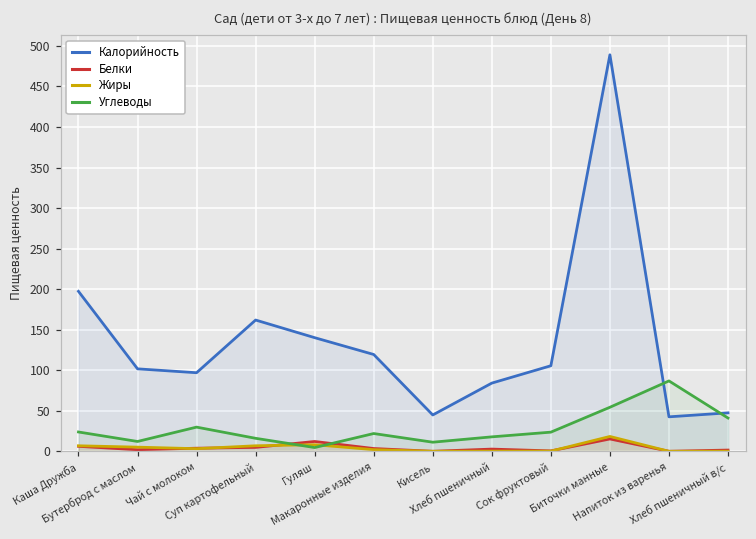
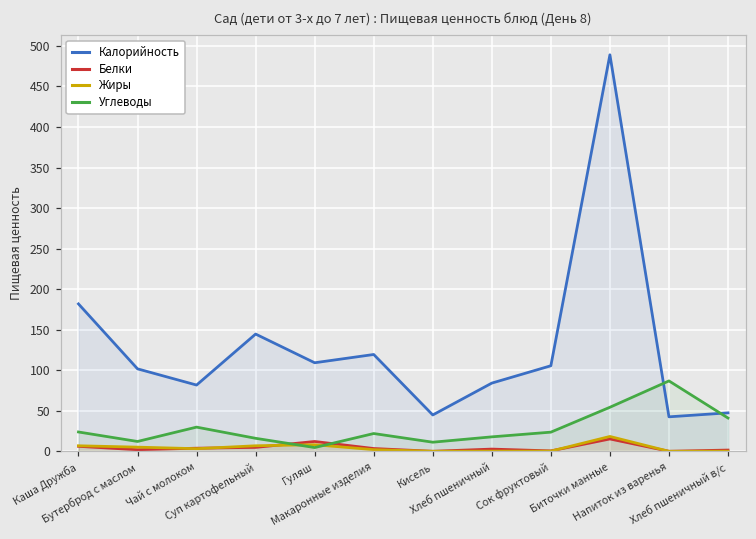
Калорийность, Каша Дружба: 200 -> 180
Калорийность, Чай с молоком: 100 -> 80
Калорийность, Суп картофельный: 160 -> 140
Калорийность, Гуляш: 140 -> 110
